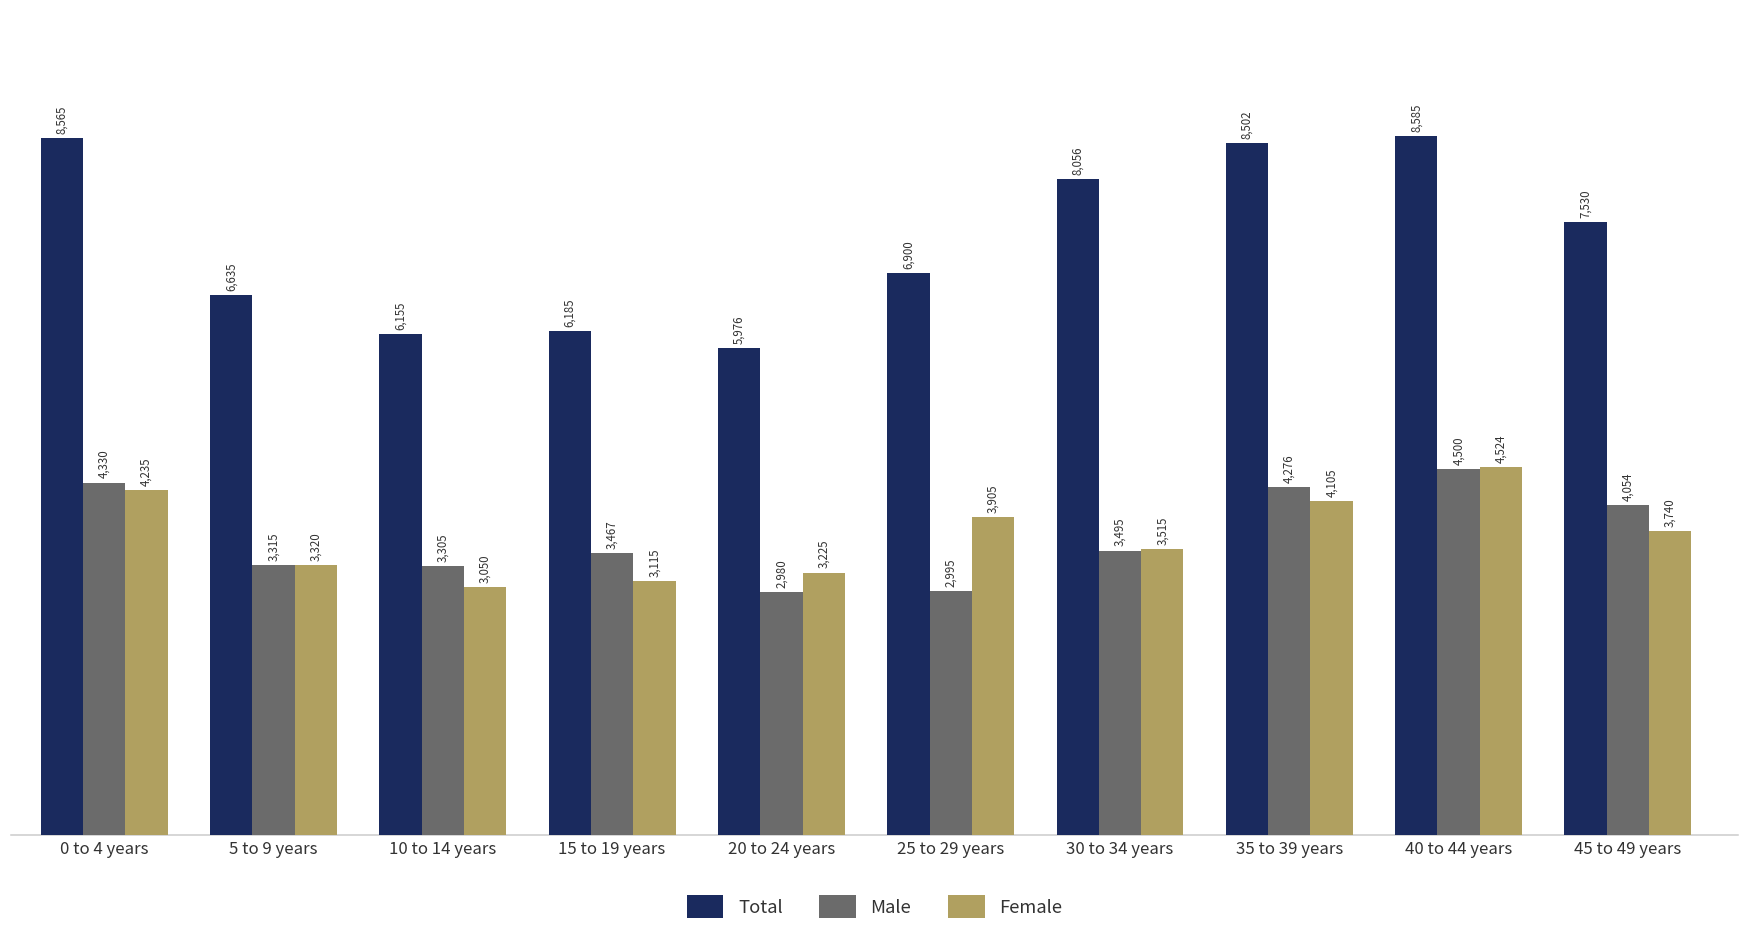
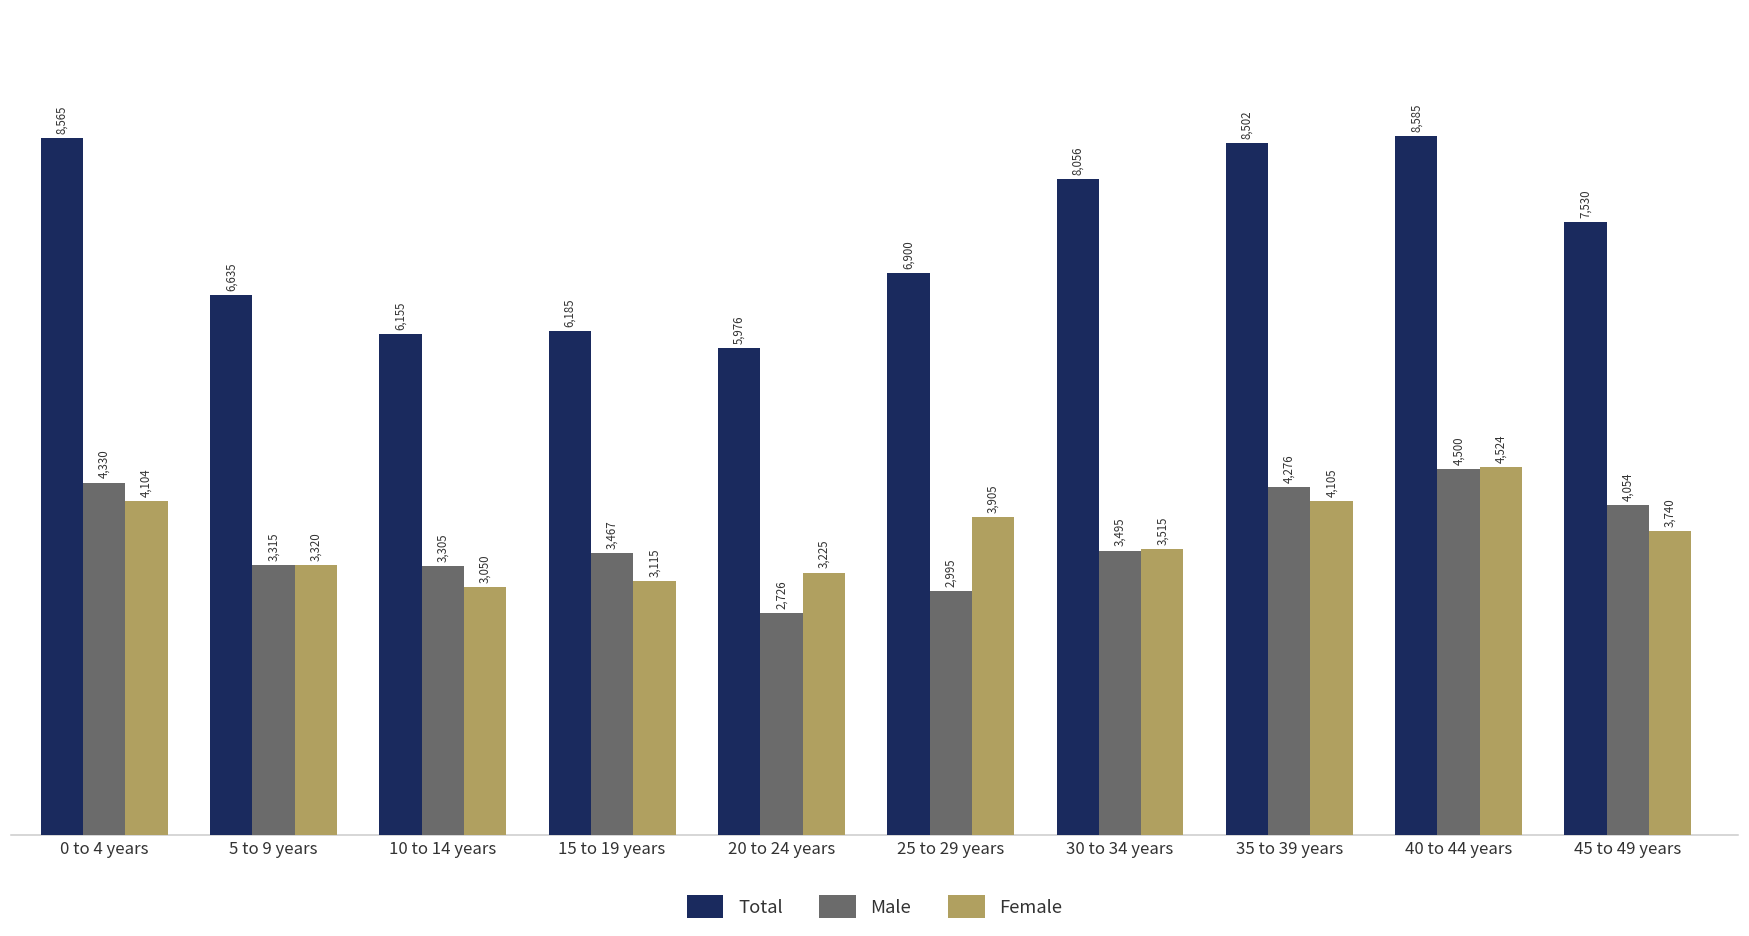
Female, 0 to 4 years: 4,235 -> 4,104
Male, 20 to 24 years: 2,980 -> 2,726
